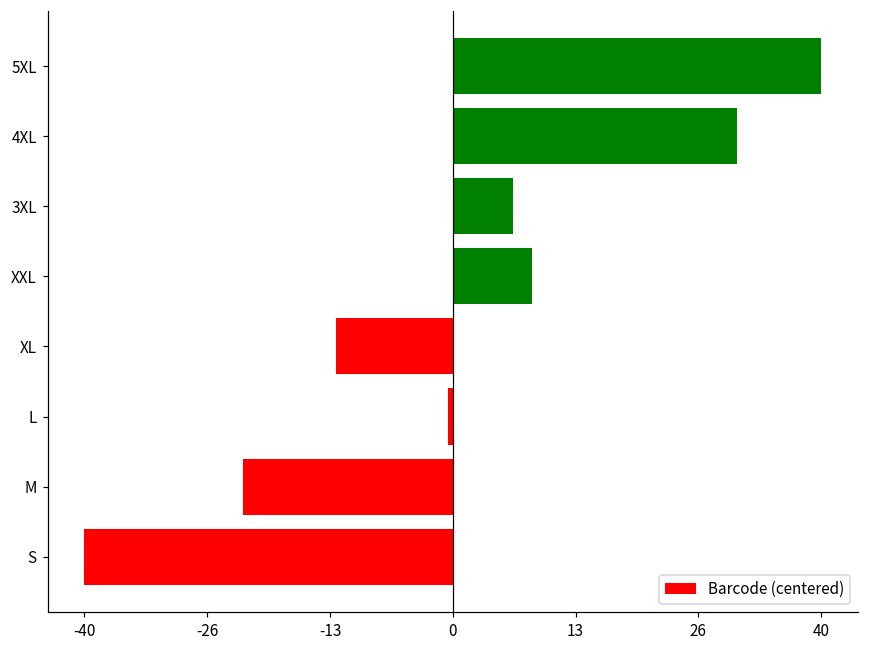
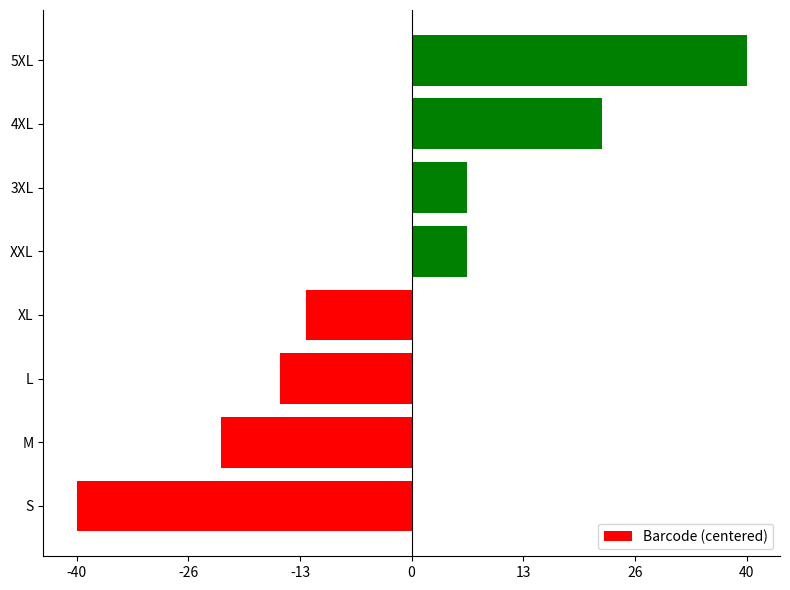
4XL: 31 -> 23
XXL: 9 -> 7
L: -1 -> -16
